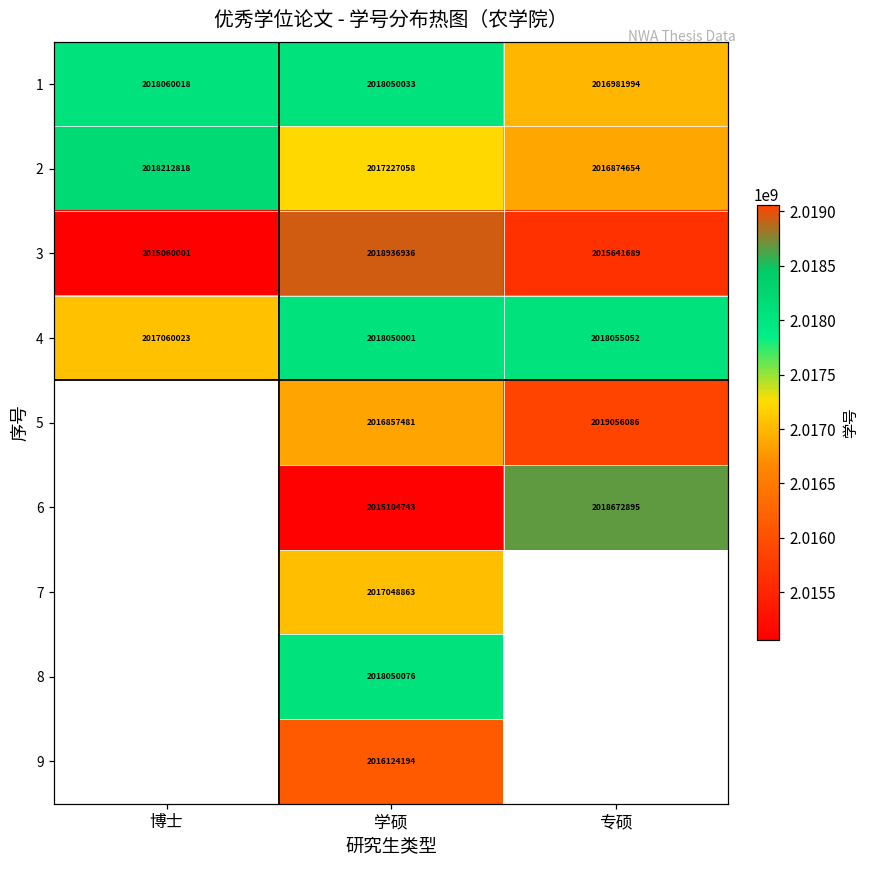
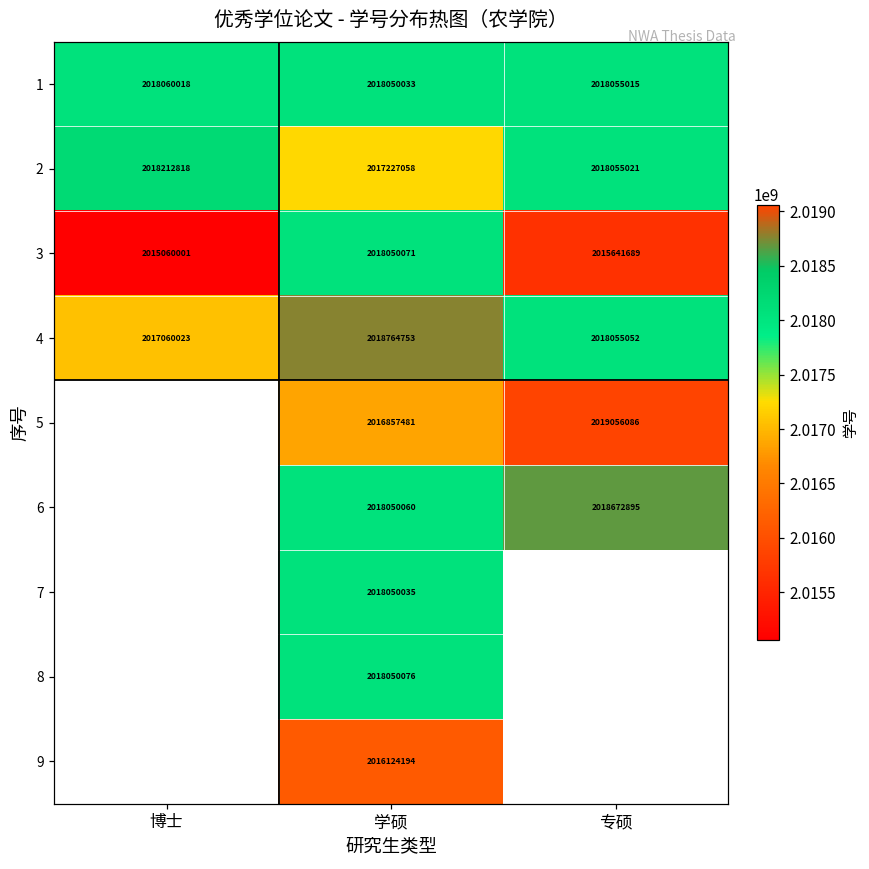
1, 专硕: 2016981994 -> 2018055015
2, 专硕: 2016874654 -> 2018055021
3, 学硕: 2018936936 -> 2018050071
4, 学硕: 2018050001 -> 2018764753
6, 学硕: 2015104743 -> 2018050060
7, 学硕: 2017048863 -> 2018050035
